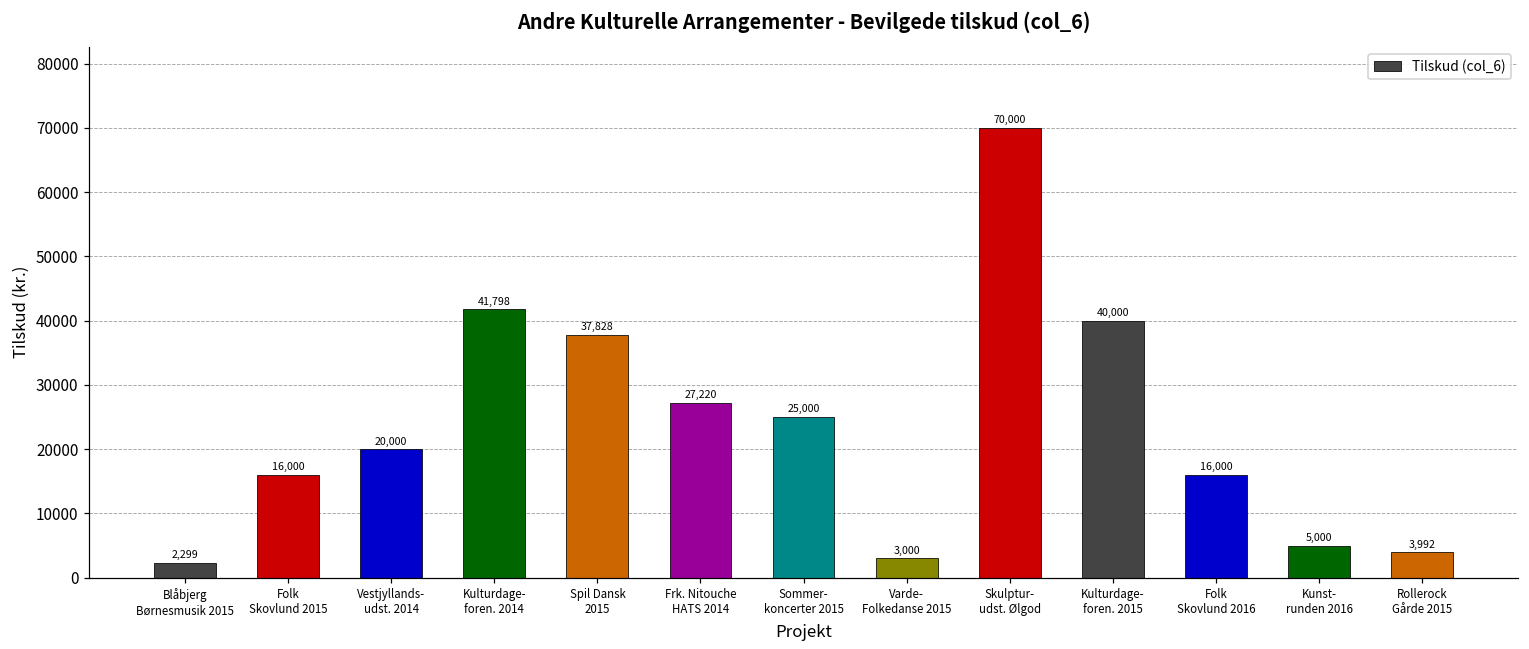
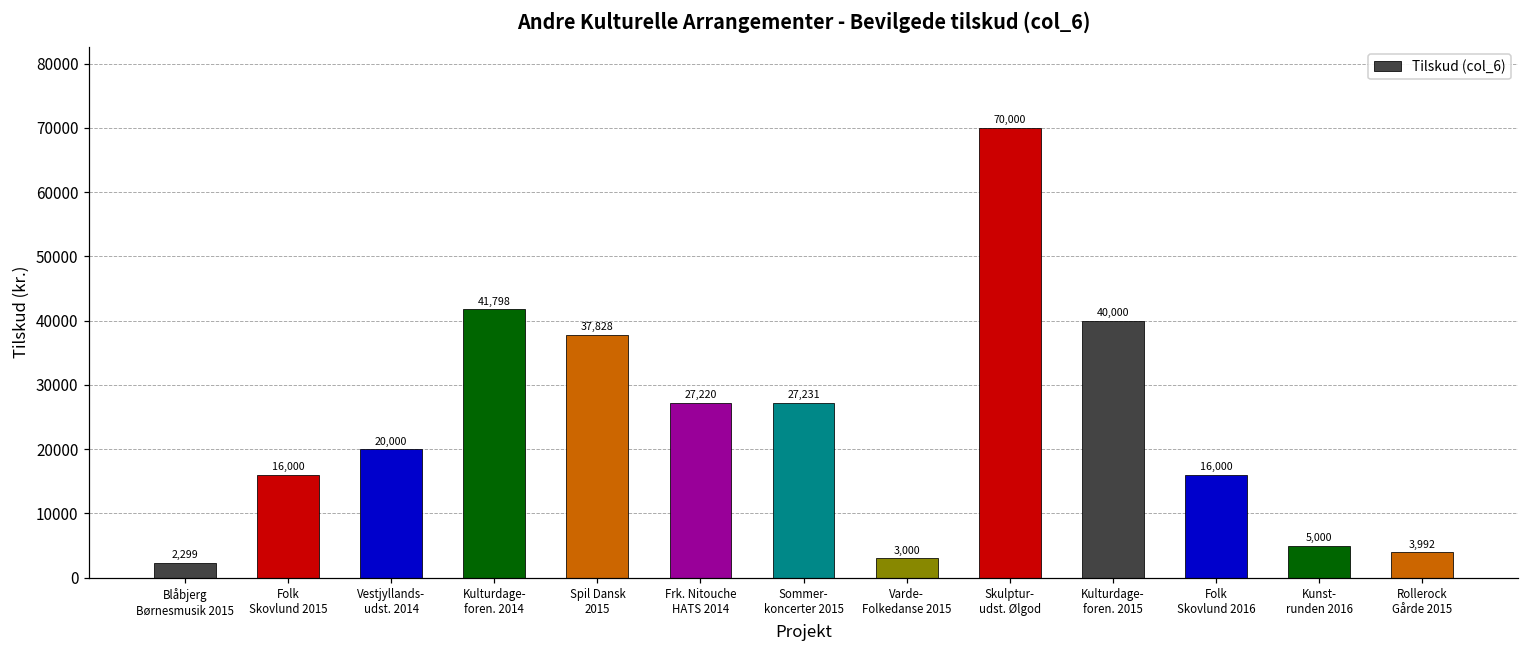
Sommer- koncerter 2015: 25,000 -> 27,231
